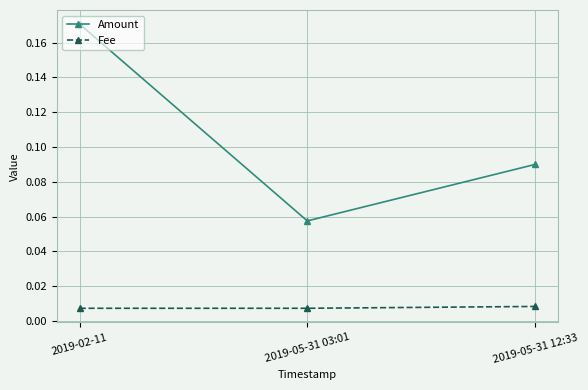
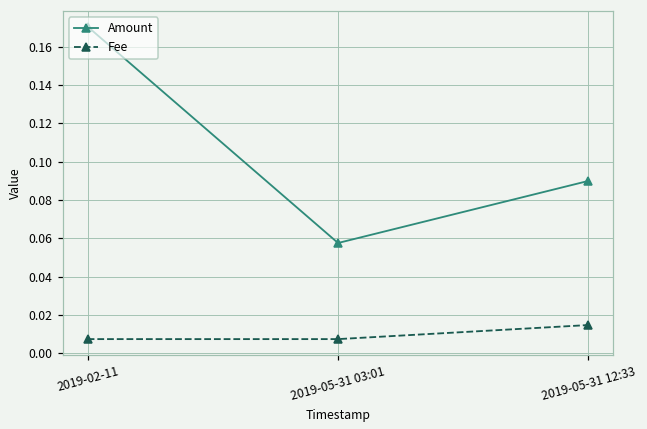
Fee, 2019-05-31 12:33: 0.008 -> 0.015
